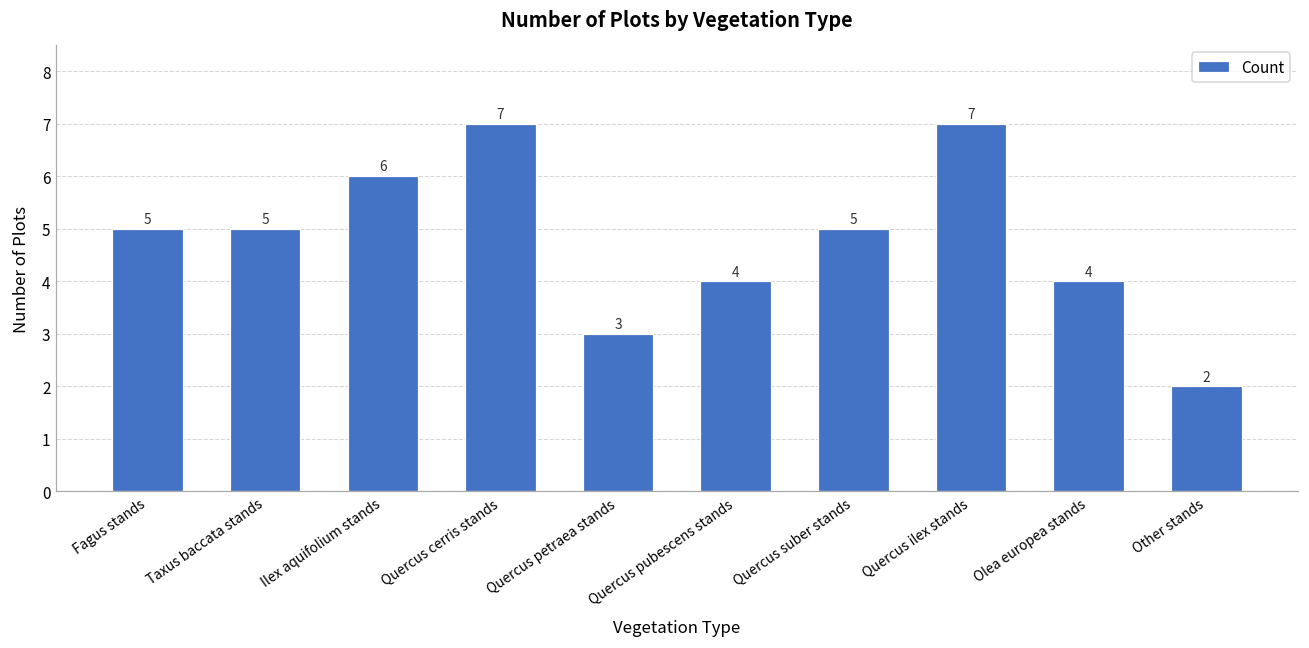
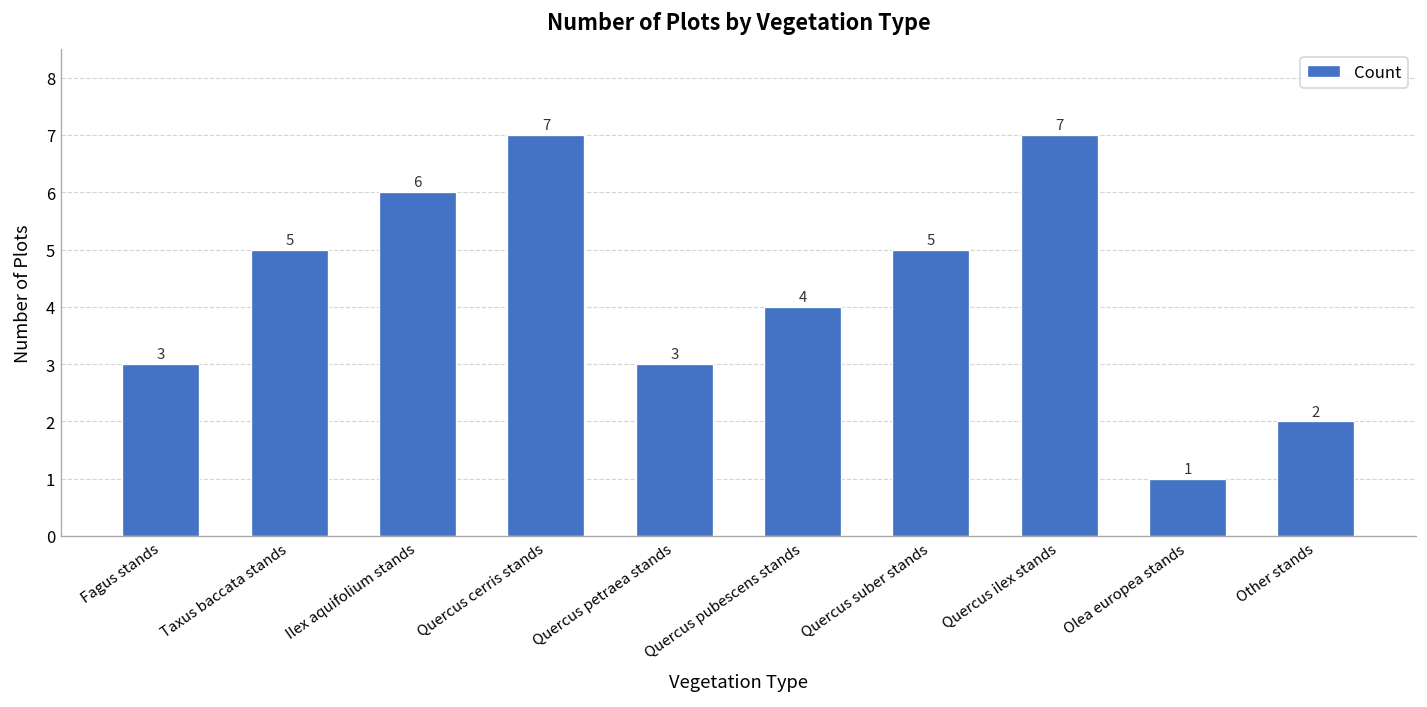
Fagus stands: 5 -> 3
Olea europea stands: 4 -> 1
